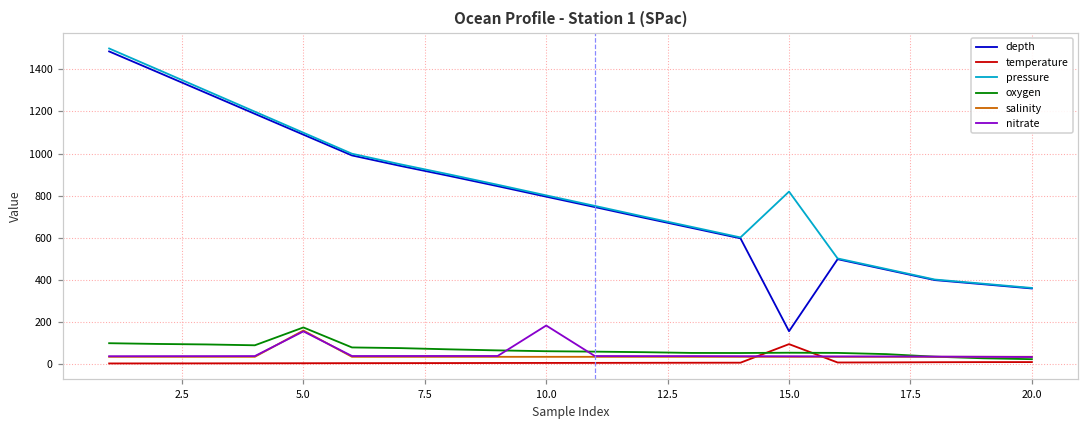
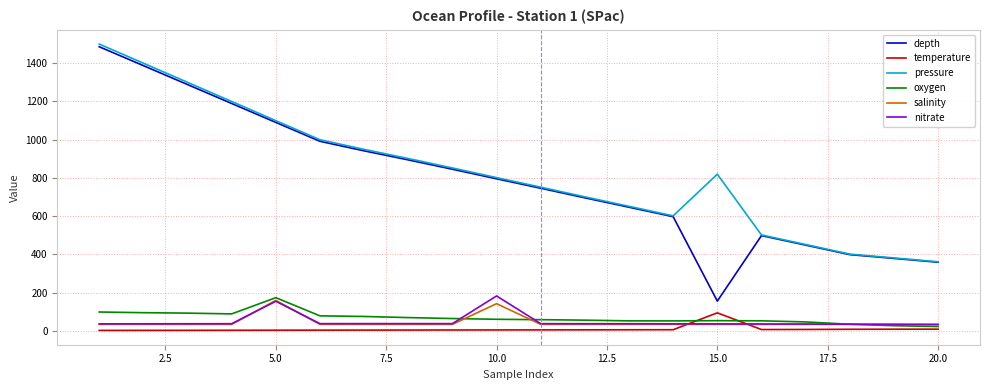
salinity, 10.0: 30 -> 140
